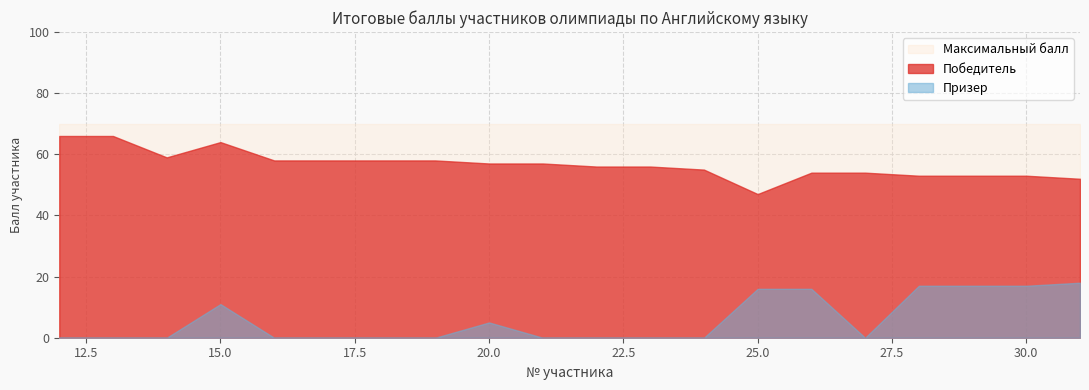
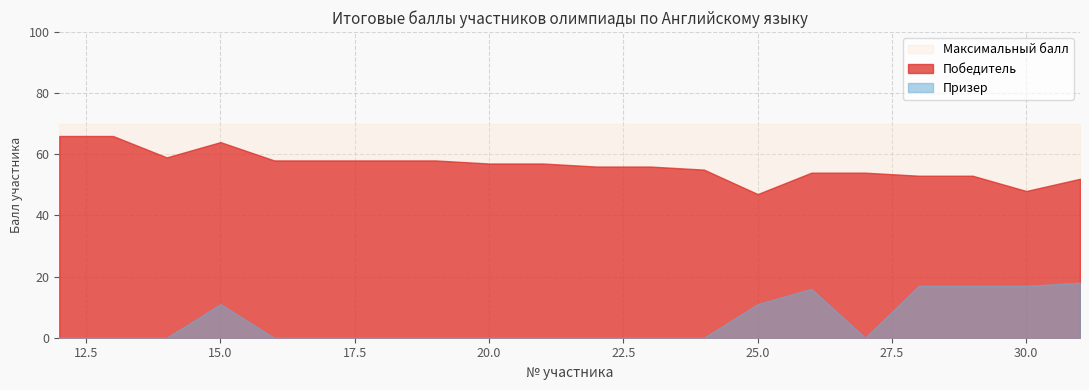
Призер, 20.0: 5 -> 0
Призер, 25.0: 16 -> 11
Победитель, 30.0: 53 -> 48
